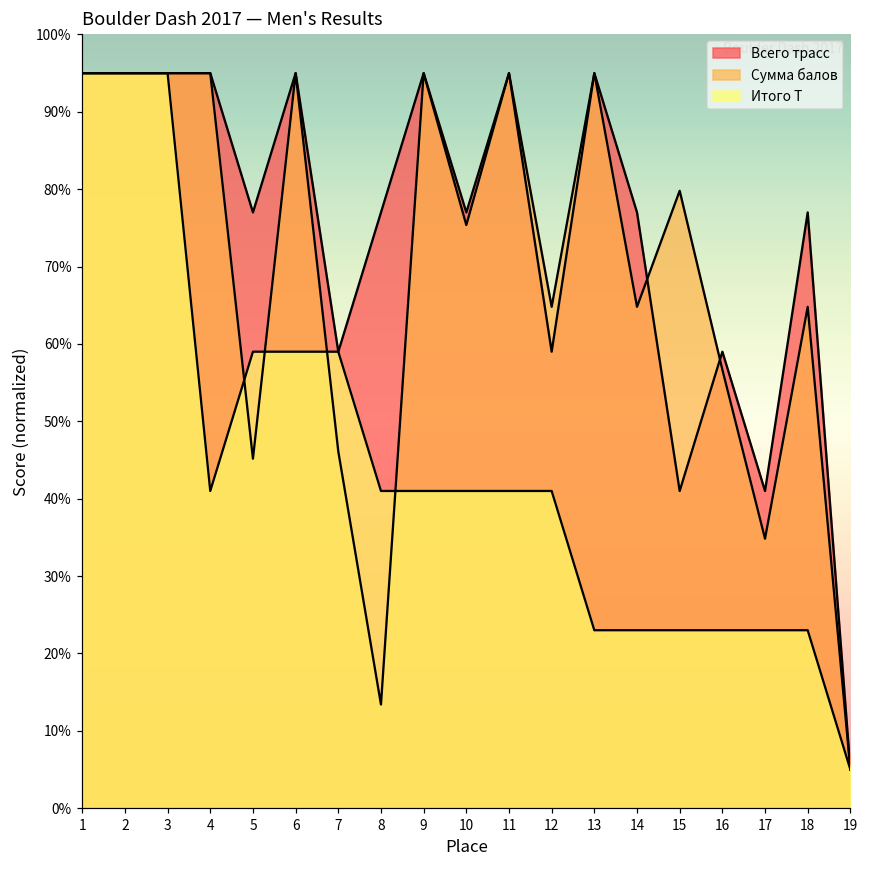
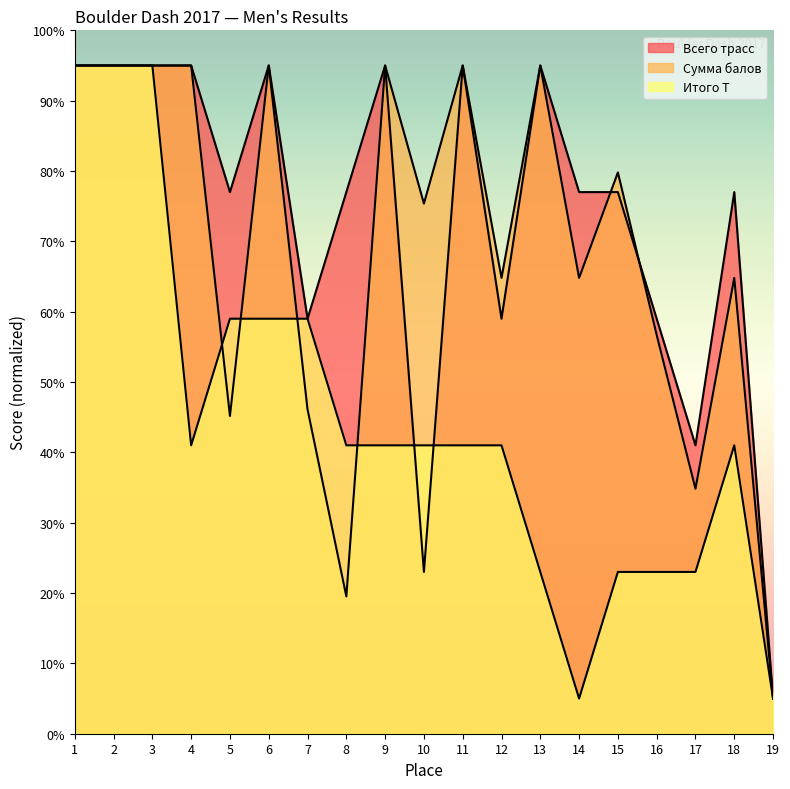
Сумма балов, 8: 13% -> 20%
Всего трасс, 10: 77% -> 23%
Итого Т, 14: 23% -> 5%
Всего трасс, 15: 41% -> 77%
Итого Т, 18: 23% -> 41%
